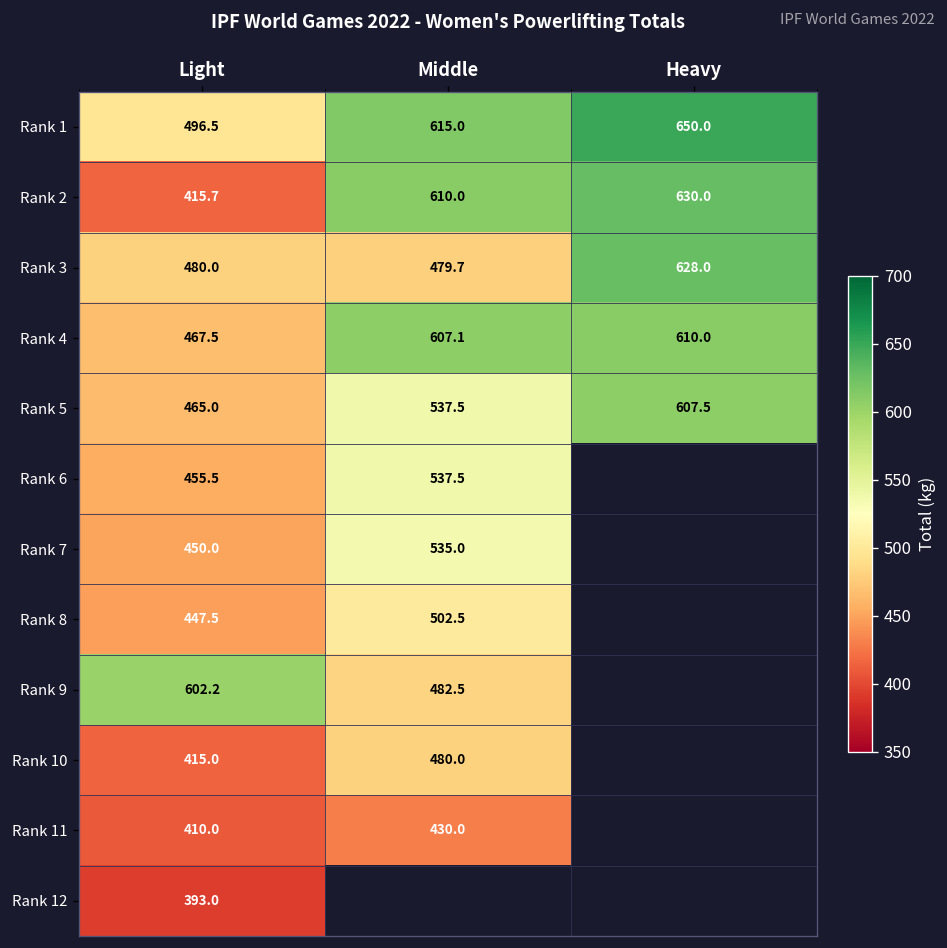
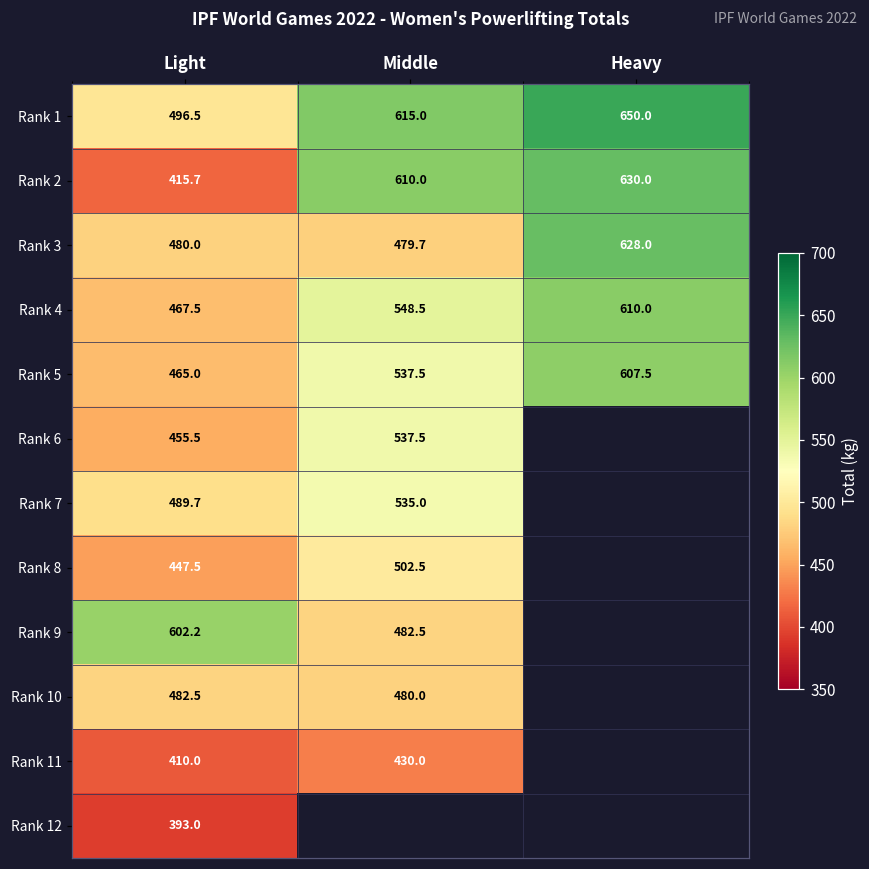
Rank 4, Middle: 607.1 -> 548.5
Rank 7, Light: 450.0 -> 489.7
Rank 10, Light: 415.0 -> 482.5
